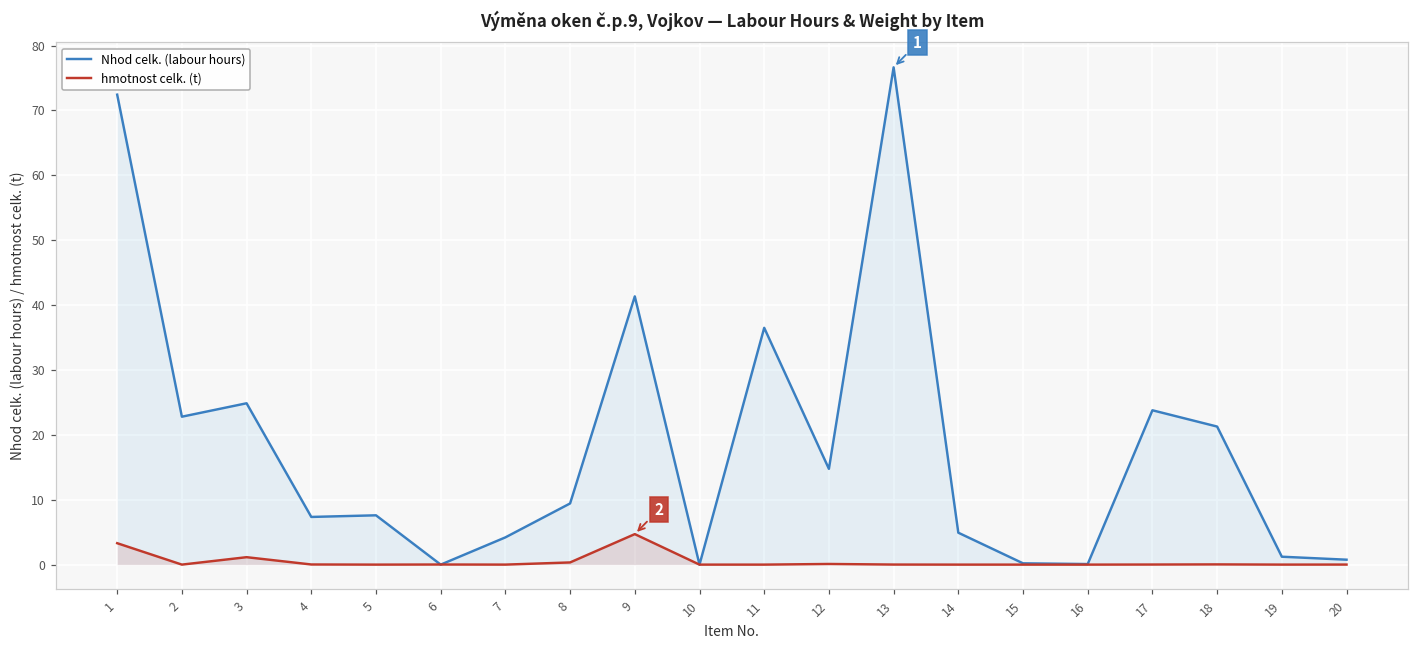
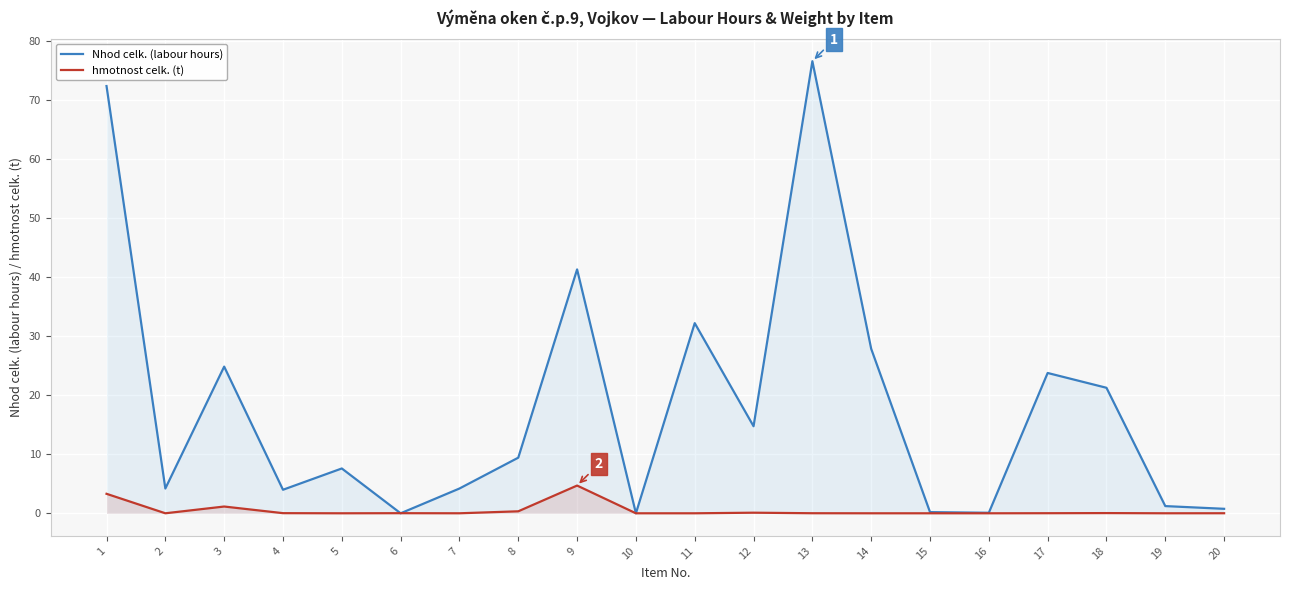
Nhod celk. (labour hours), 2: 23 -> 4
Nhod celk. (labour hours), 4: 7 -> 4
Nhod celk. (labour hours), 11: 37 -> 32
Nhod celk. (labour hours), 14: 5 -> 28
